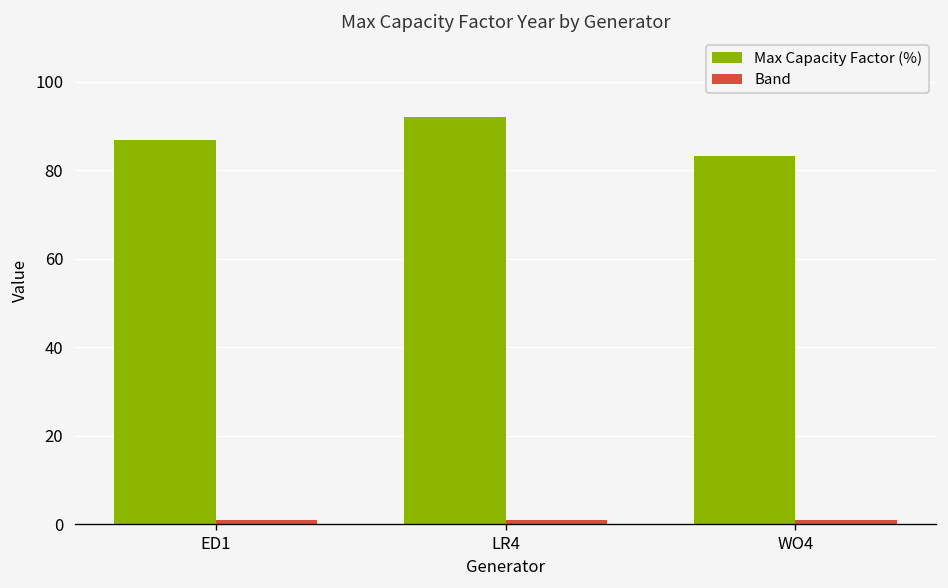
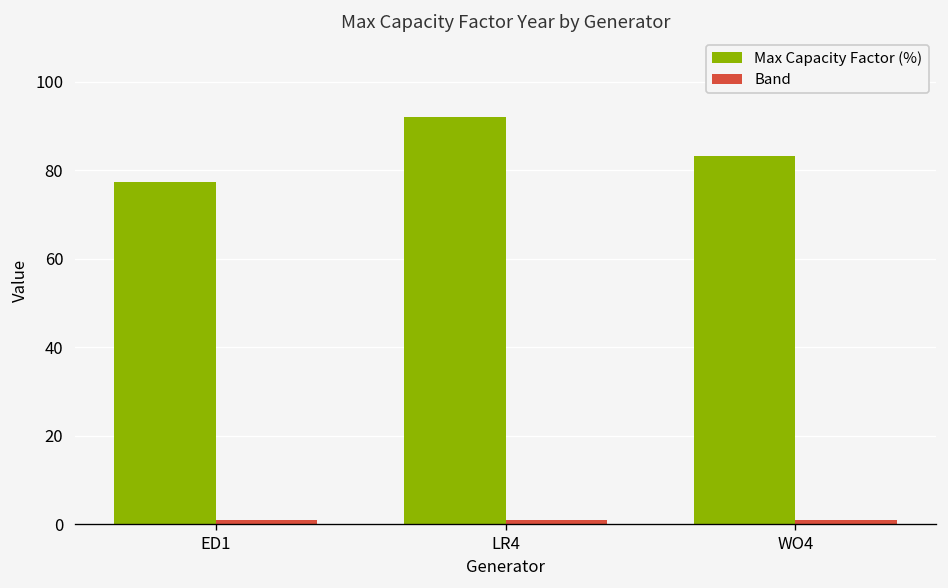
Max Capacity Factor (%), ED1: 87 -> 77
